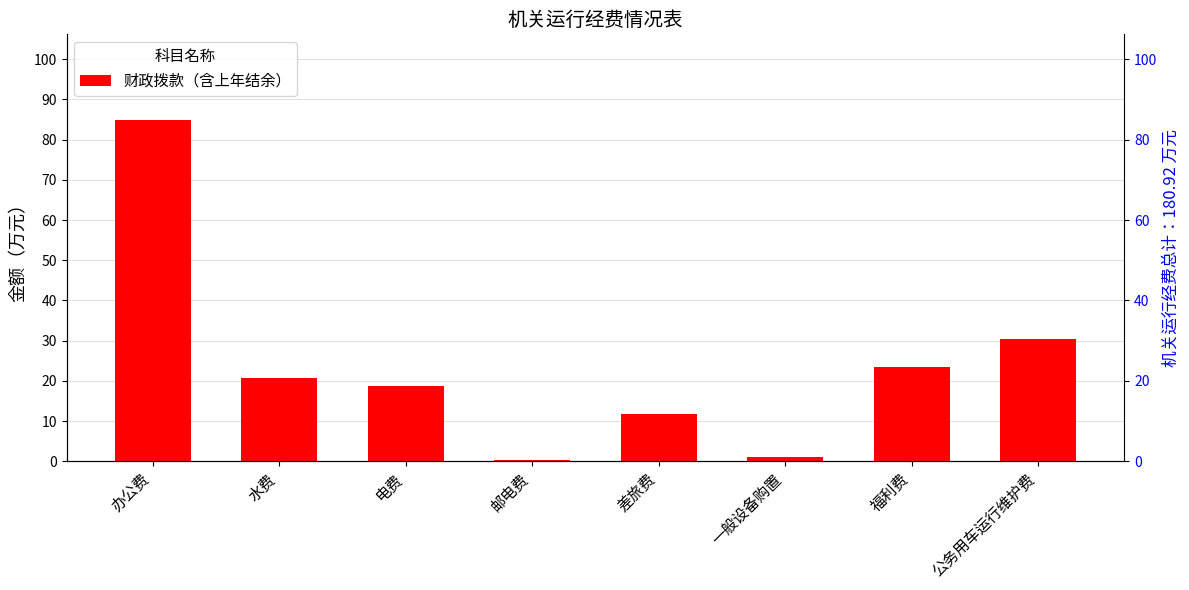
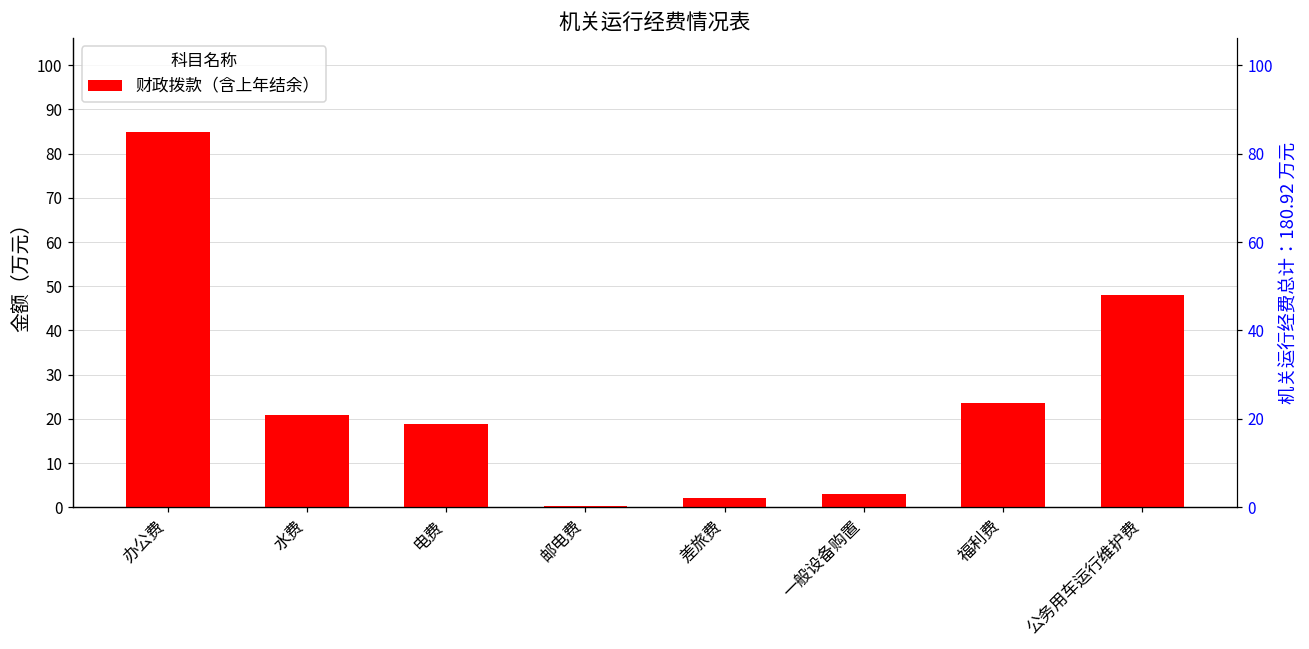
差旅费: 12 -> 2
一般设备购置: 1 -> 3
公务用车运行维护费: 30 -> 48
